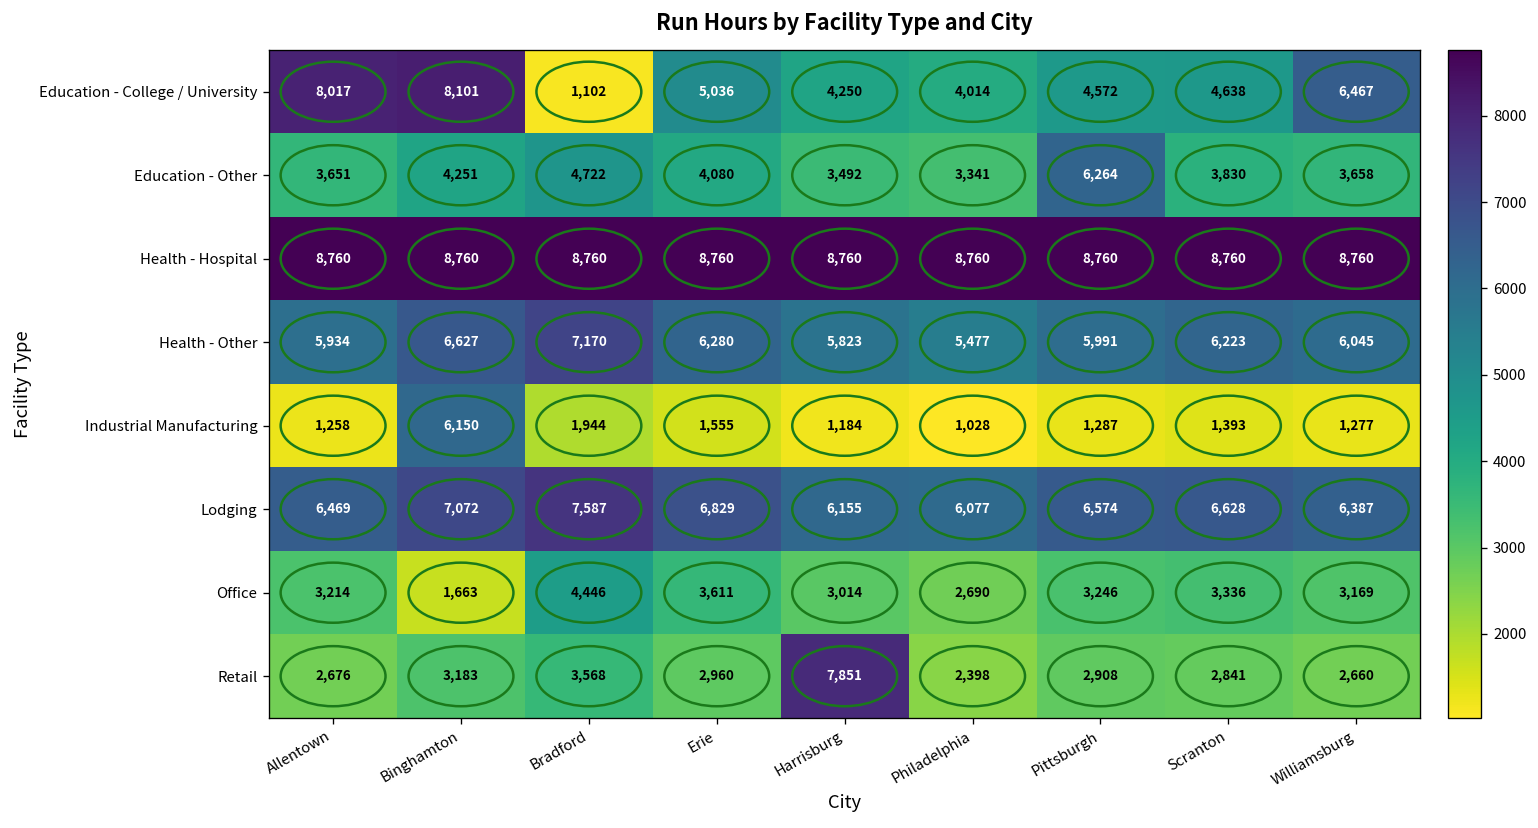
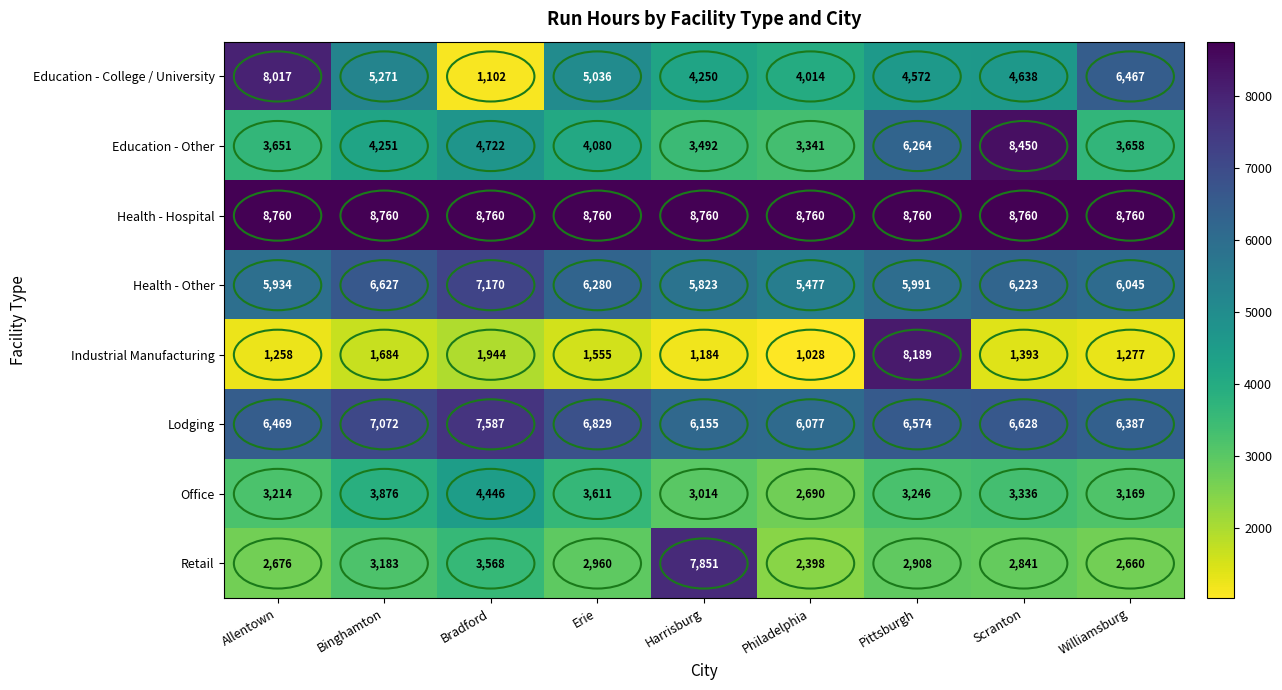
Education - College / University, Binghamton: 8,101 -> 5,271
Education - Other, Scranton: 3,830 -> 8,450
Industrial Manufacturing, Binghamton: 6,150 -> 1,684
Industrial Manufacturing, Pittsburgh: 1,287 -> 8,189
Office, Binghamton: 1,663 -> 3,876
